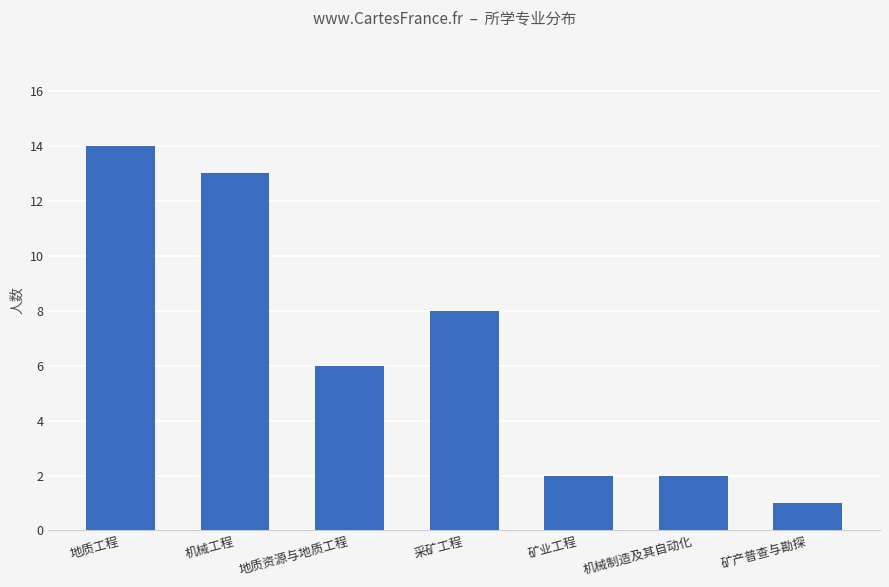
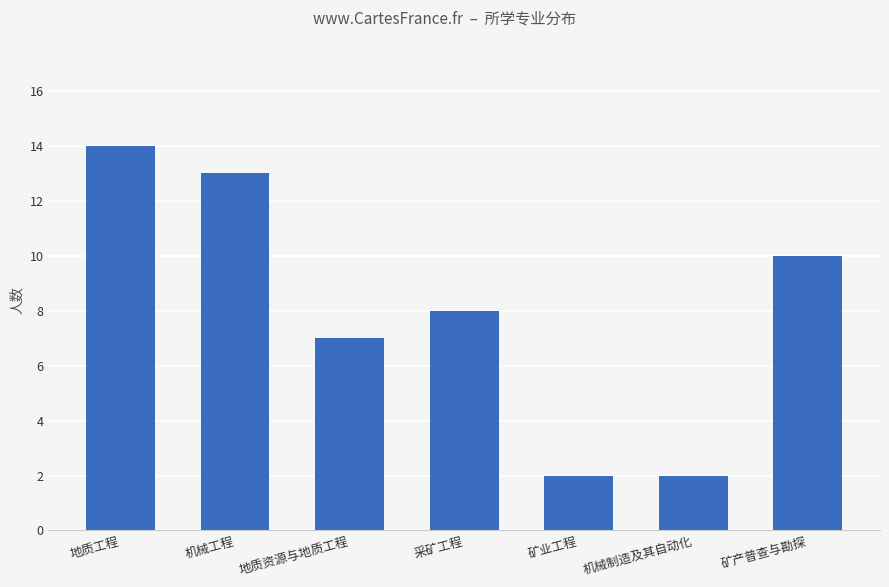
地质资源与地质工程: 6 -> 7
矿产普查与勘探: 1 -> 10
